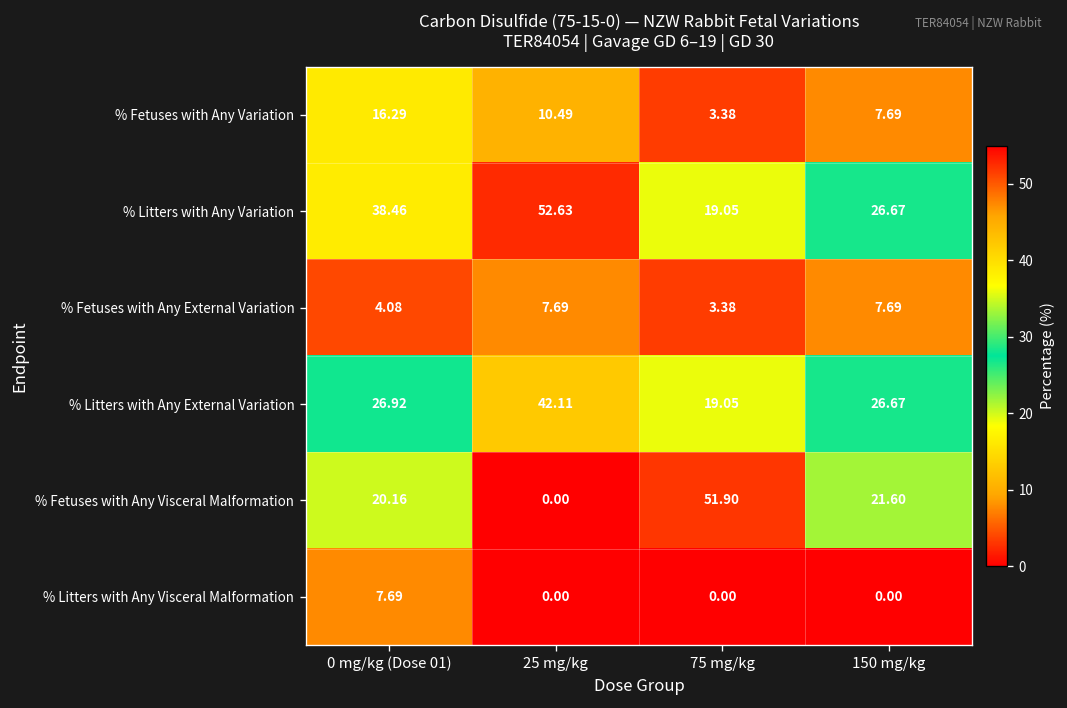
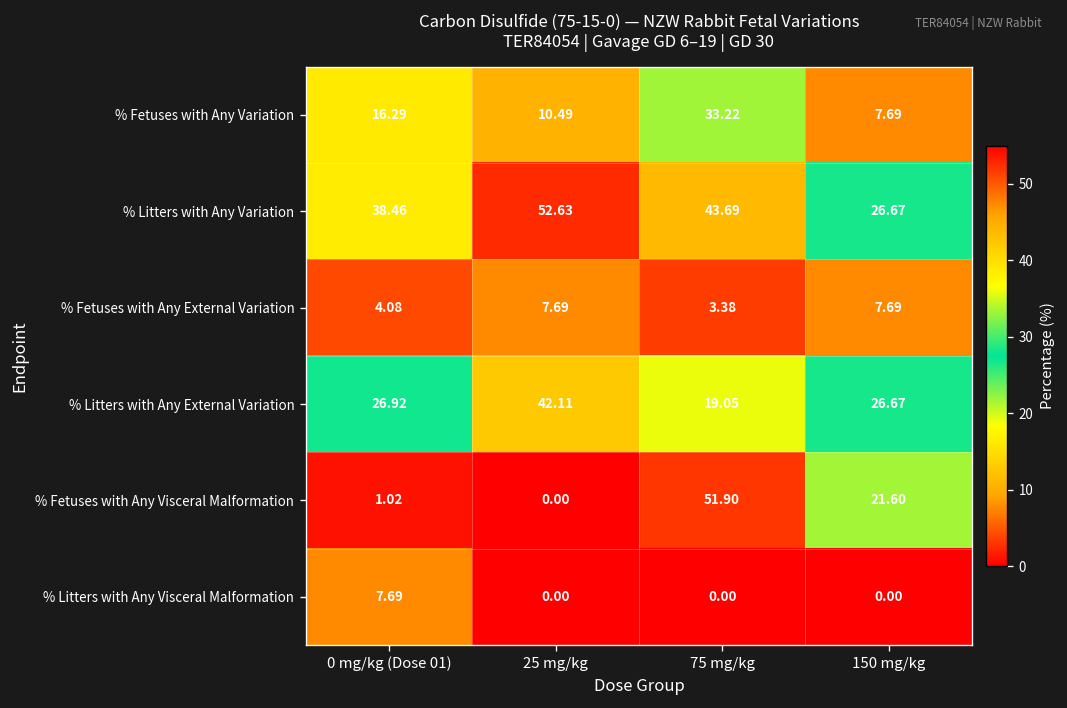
% Fetuses with Any Variation, 75 mg/kg: 3.38 -> 33.22
% Litters with Any Variation, 75 mg/kg: 19.05 -> 43.69
% Fetuses with Any Visceral Malformation, 0 mg/kg (Dose 01): 20.16 -> 1.02
